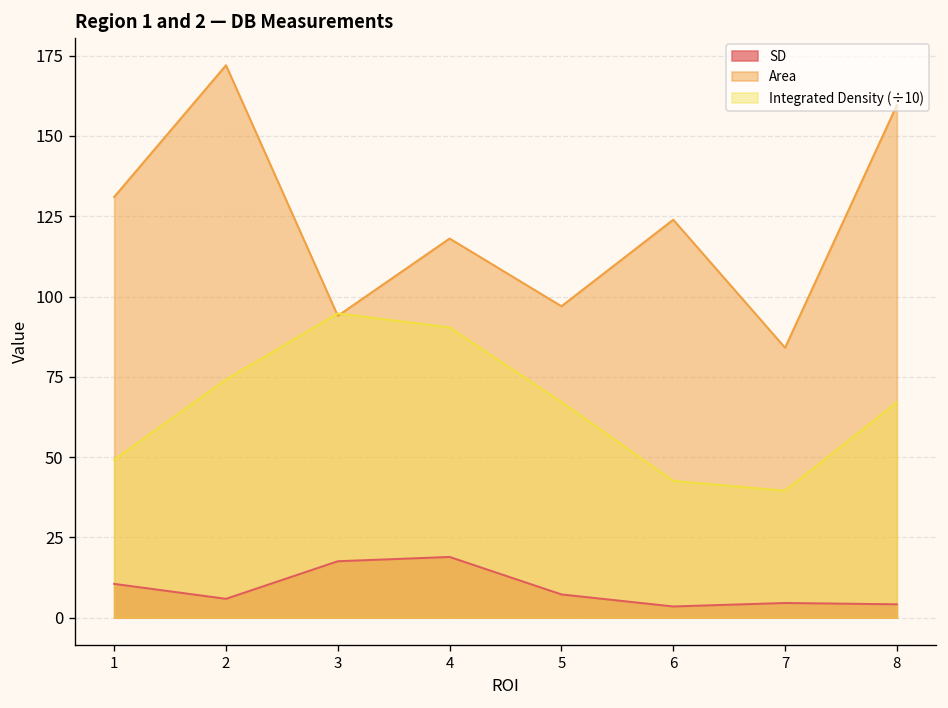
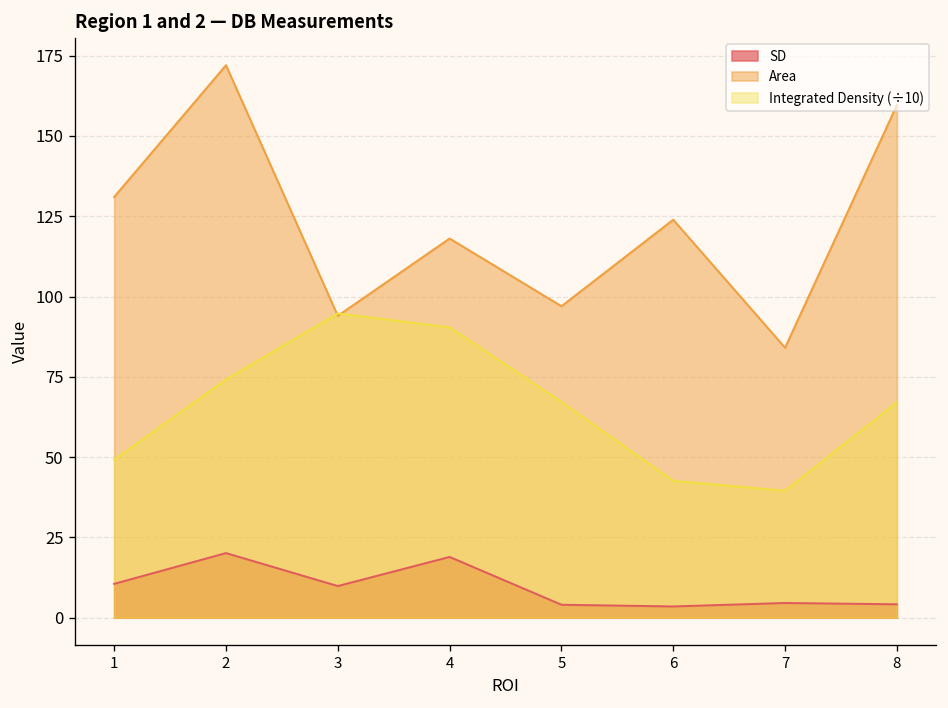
SD, 2: 6 -> 20
SD, 3: 18 -> 10
SD, 5: 7 -> 4
